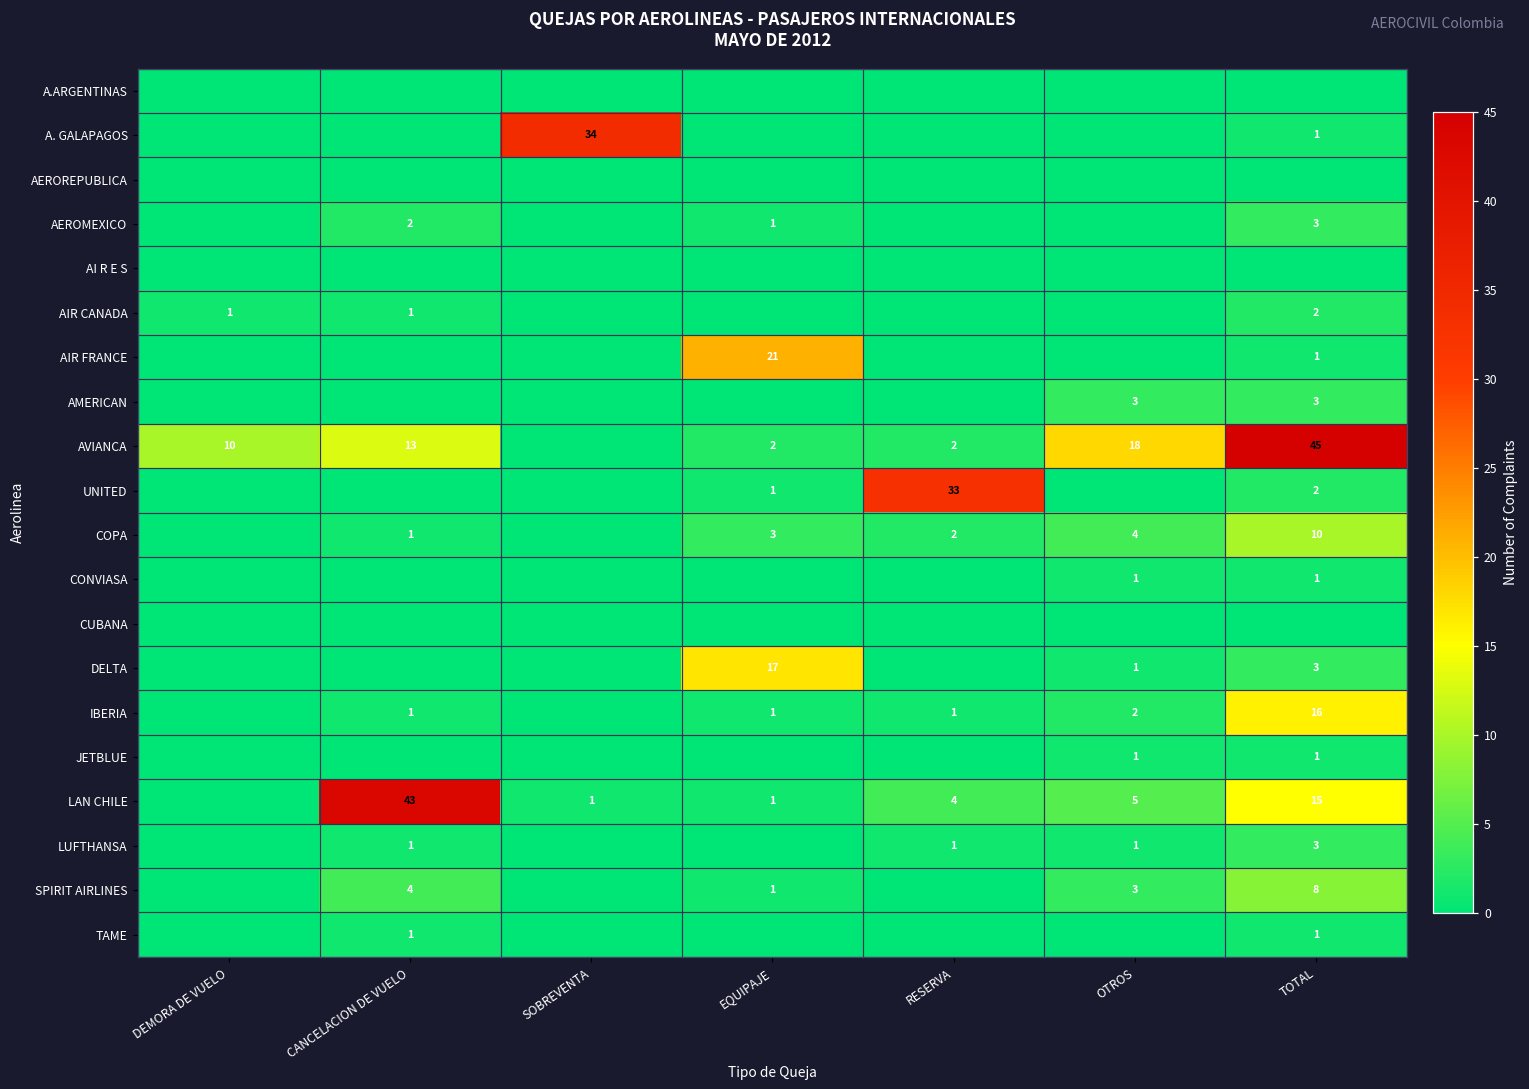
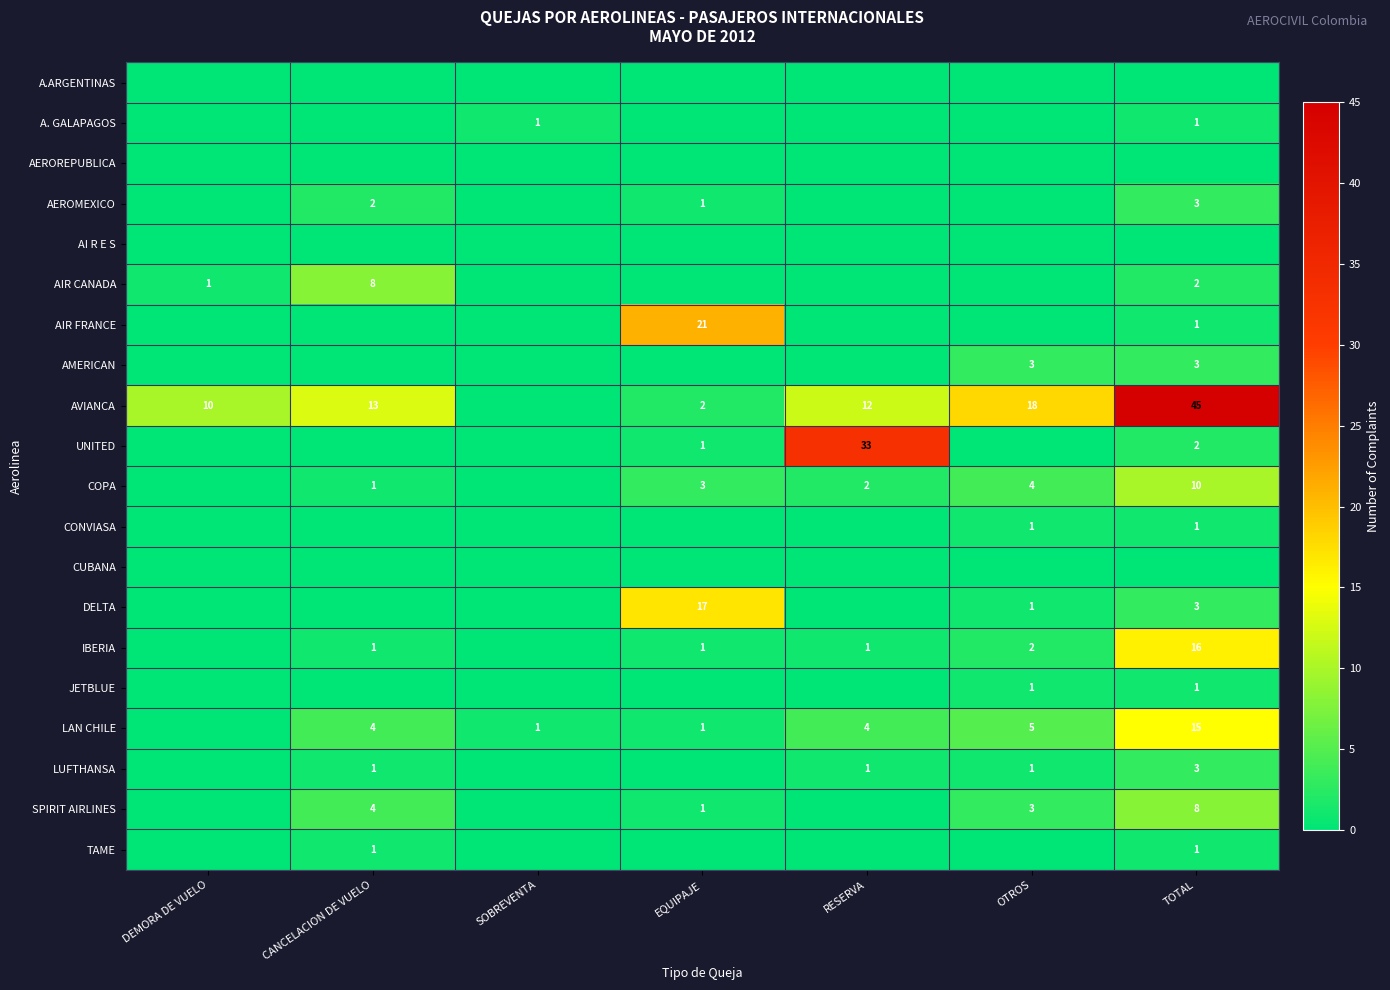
A. GALAPAGOS, SOBREVENTA: 34 -> 1
AIR CANADA, CANCELACION DE VUELO: 1 -> 8
AVIANCA, RESERVA: 2 -> 12
LAN CHILE, CANCELACION DE VUELO: 43 -> 4
